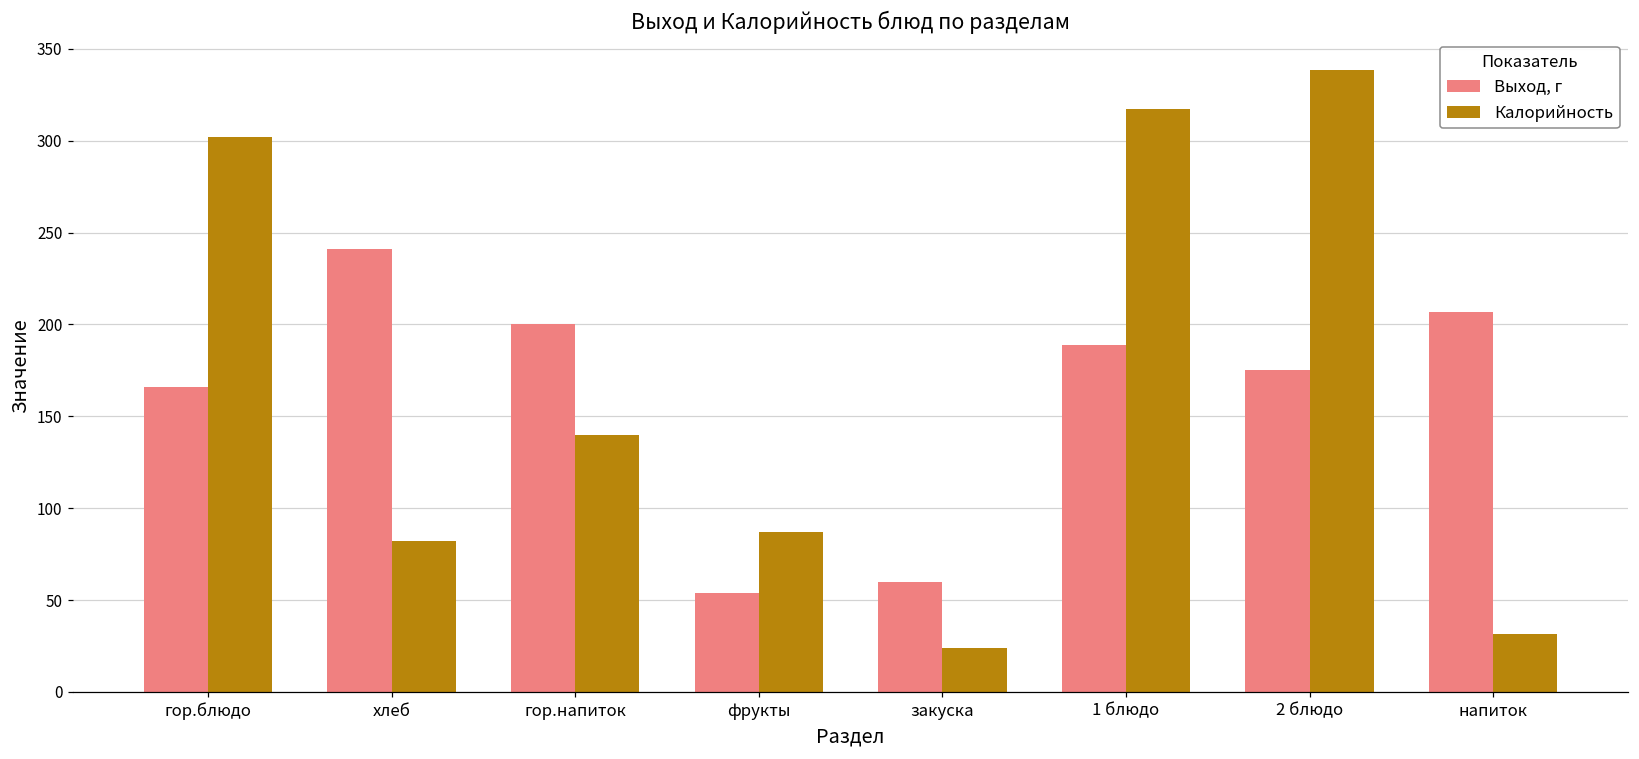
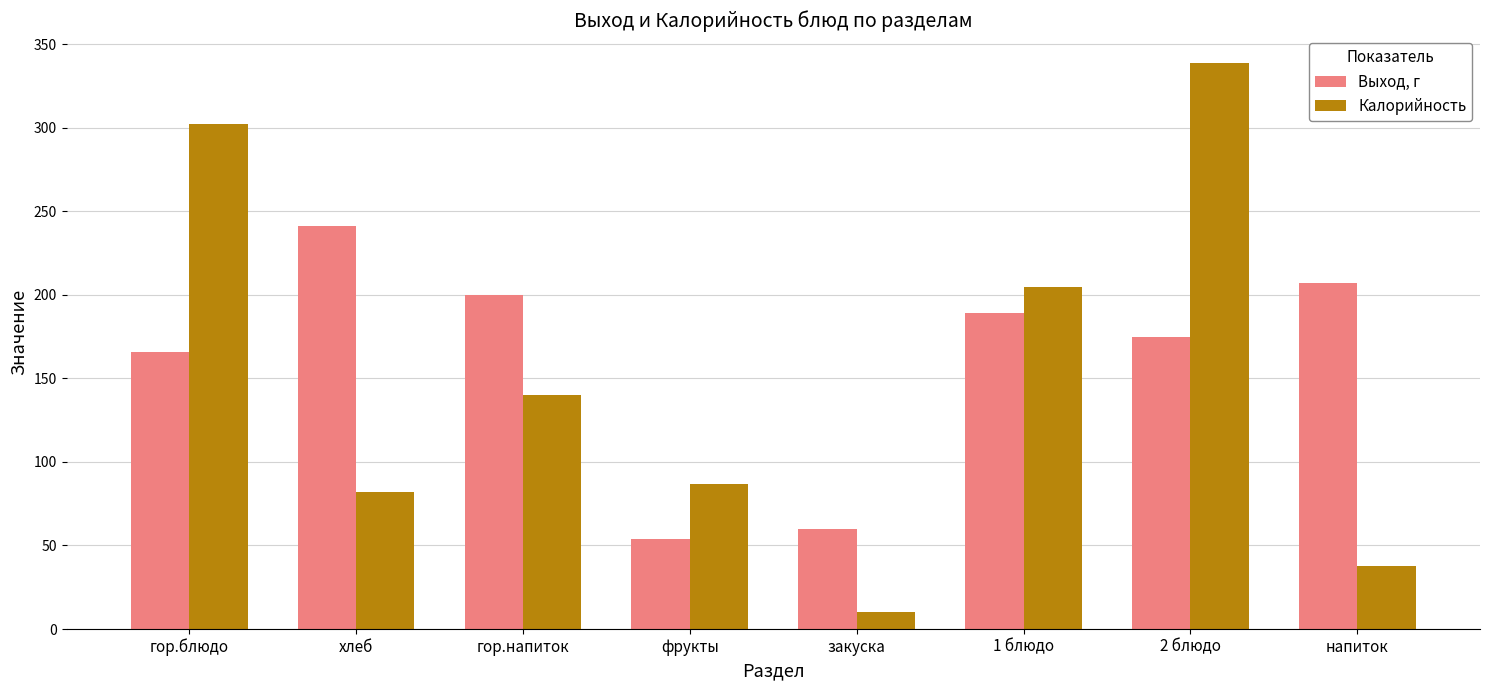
Калорийность, закуска: 24 -> 10
Калорийность, 1 блюдо: 317 -> 205
Калорийность, напиток: 32 -> 38
